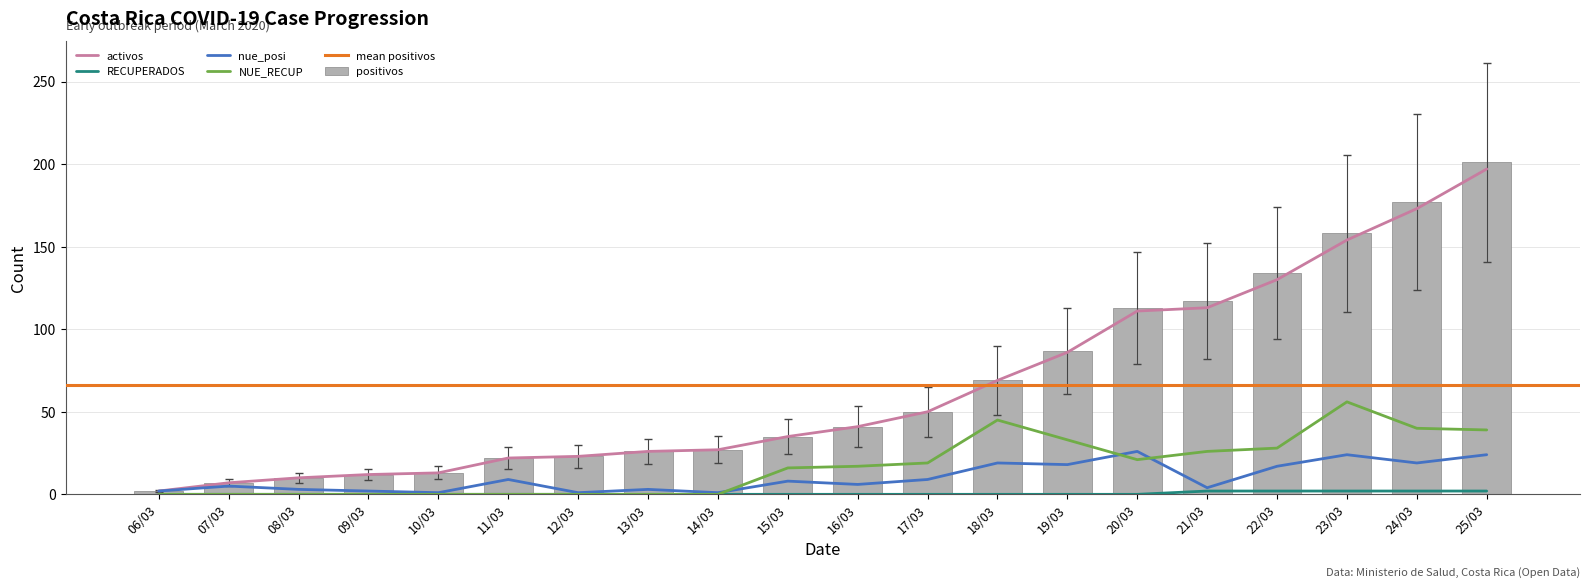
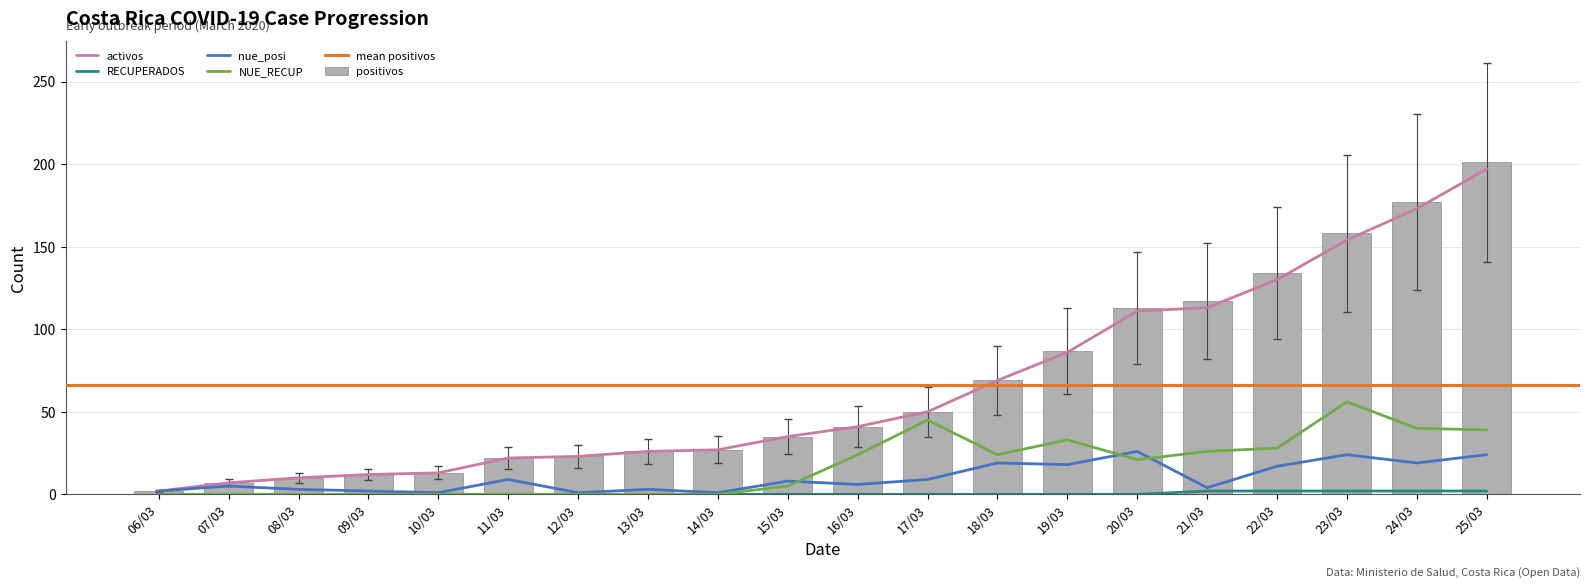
NUE_RECUP, 15/03: 16 -> 5
NUE_RECUP, 16/03: 17 -> 24
NUE_RECUP, 17/03: 19 -> 45
NUE_RECUP, 18/03: 45 -> 24
